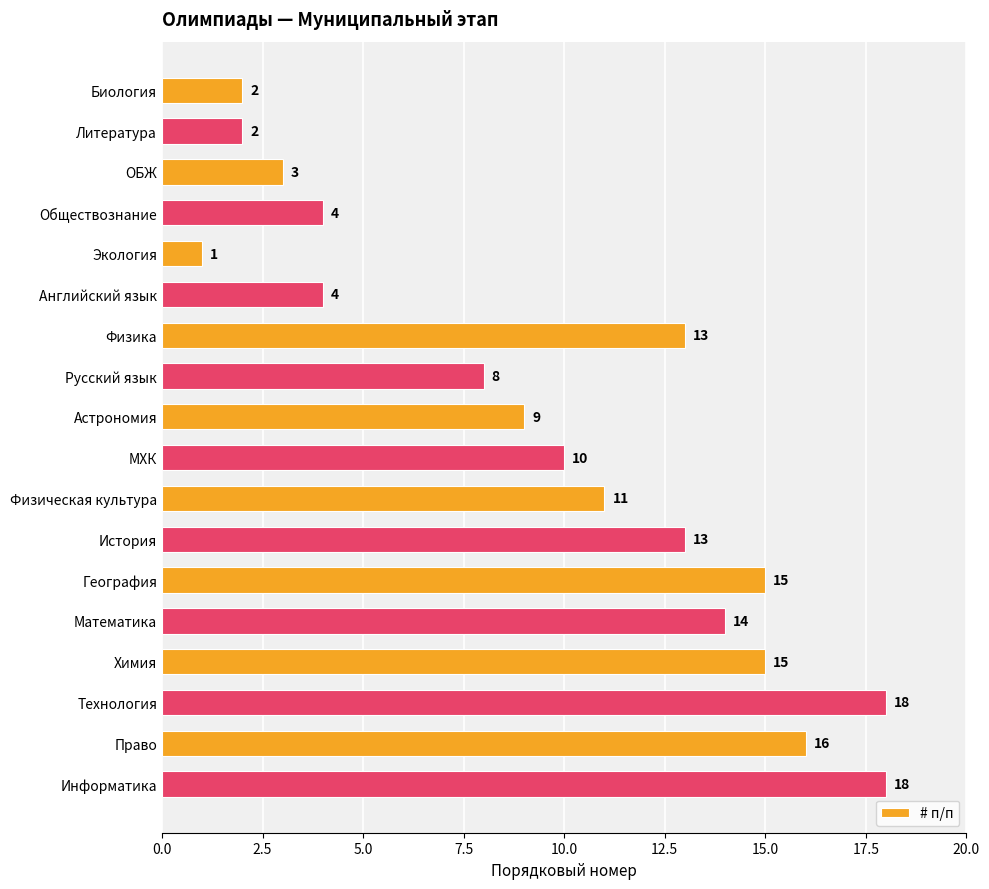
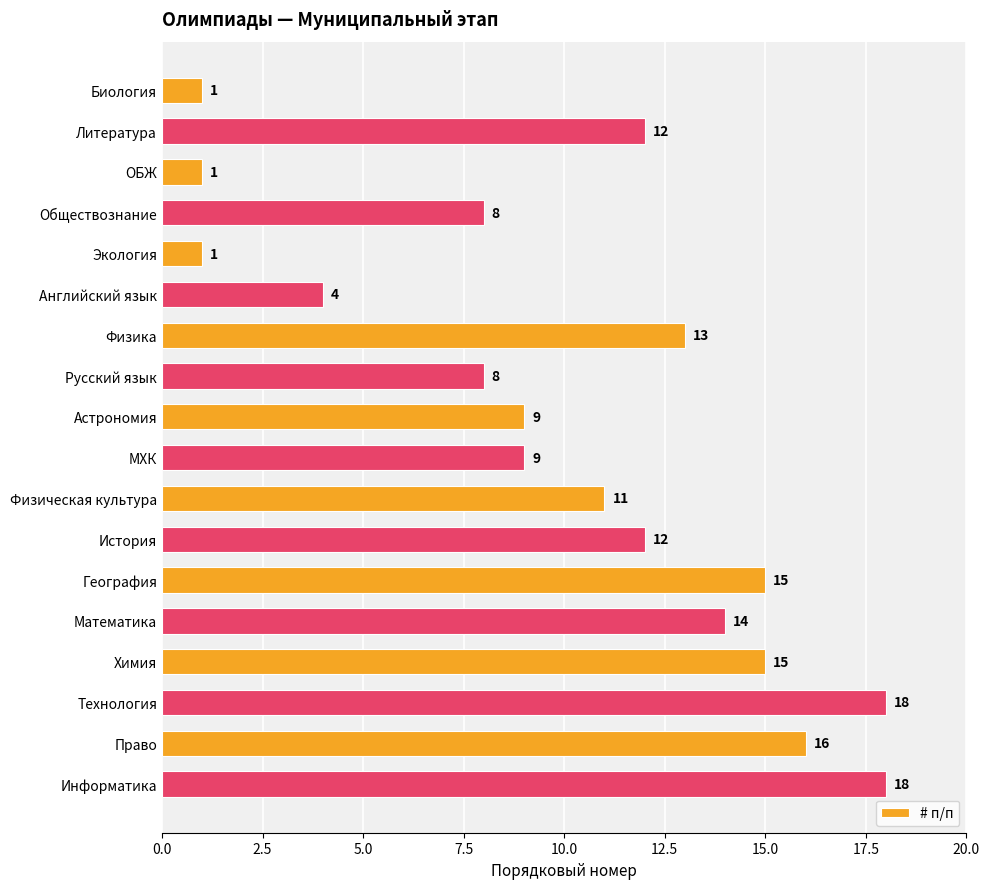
Биология: 2 -> 1
Литература: 2 -> 12
ОБЖ: 3 -> 1
Обществознание: 4 -> 8
МХК: 10 -> 9
История: 13 -> 12
